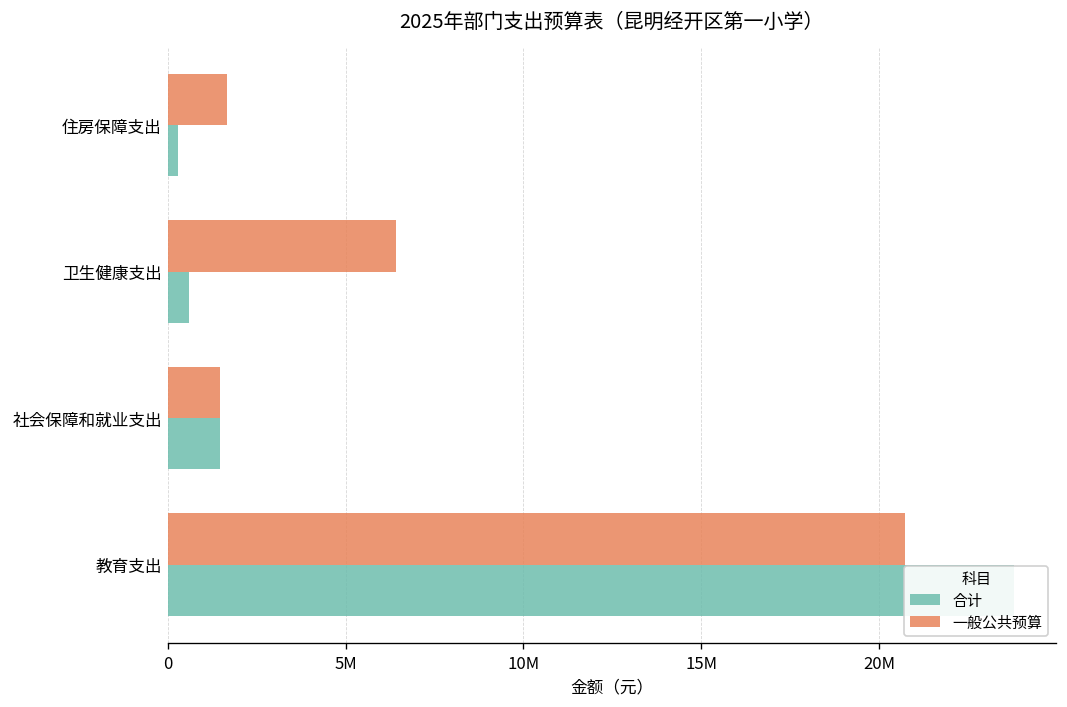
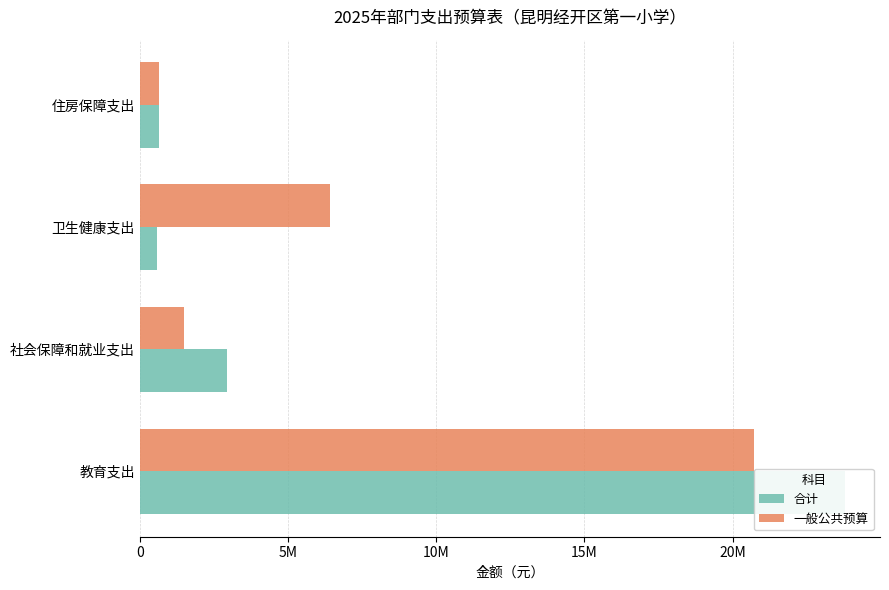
一般公共预算, 住房保障支出: 1700000 -> 700000
合计, 住房保障支出: 300000 -> 700000
合计, 社会保障和就业支出: 1500000 -> 2900000
